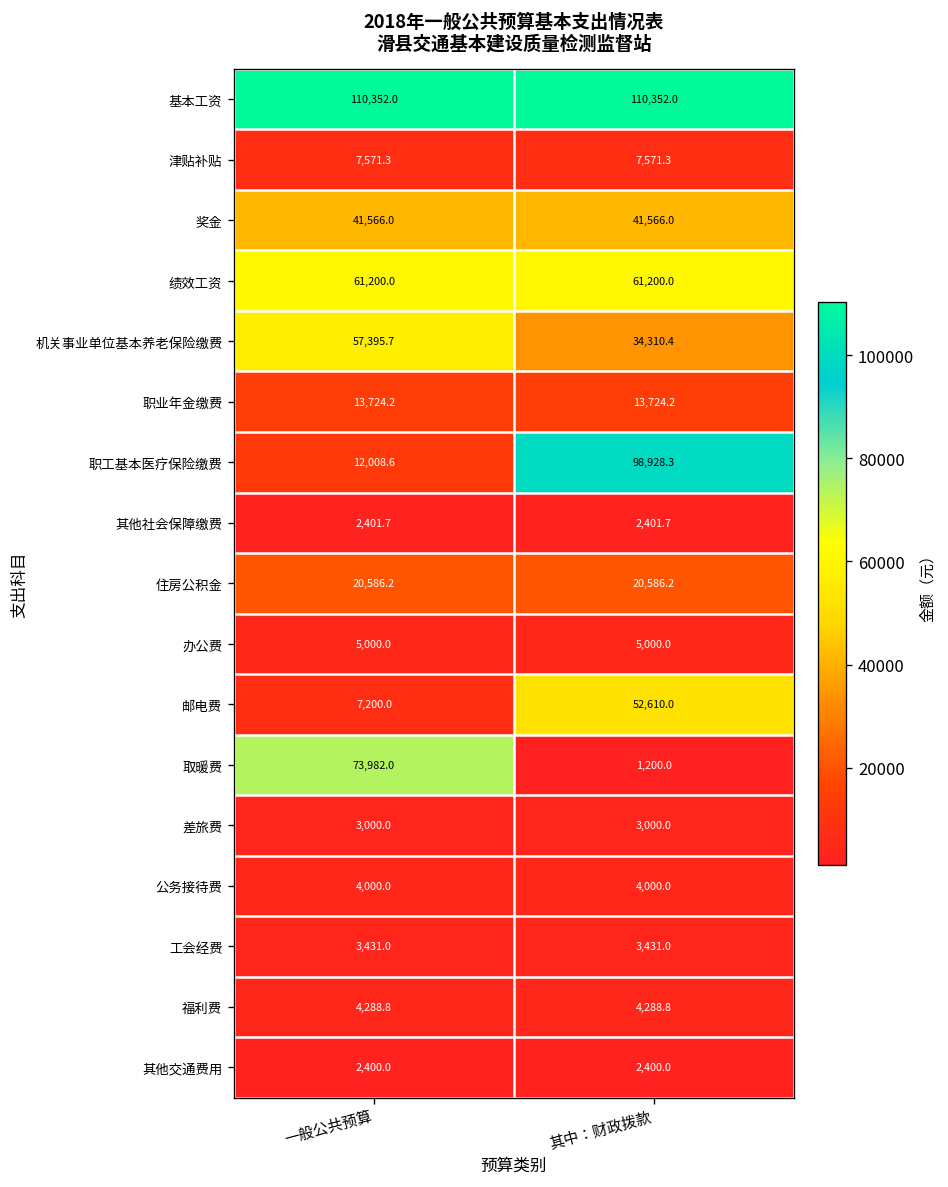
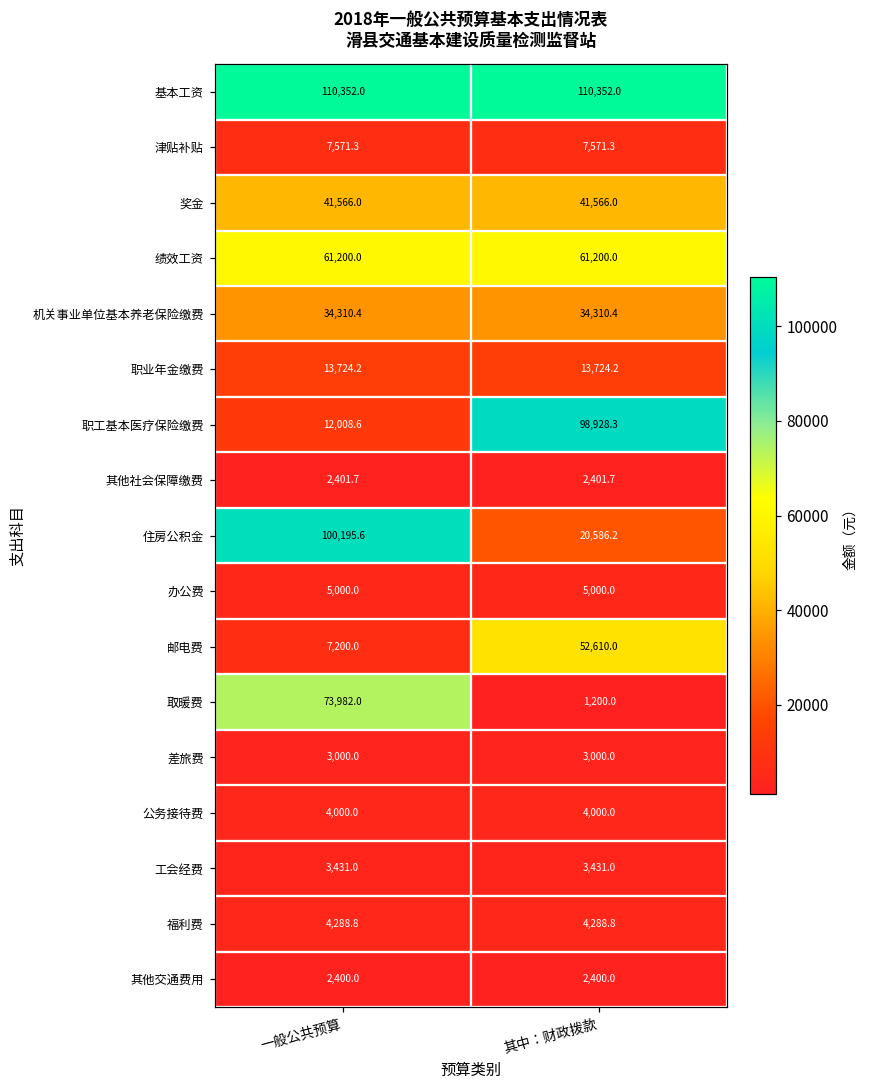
机关事业单位基本养老保险缴费, 一般公共预算: 57,395.7 -> 34,310.4
住房公积金, 一般公共预算: 20,586.2 -> 100,195.6
